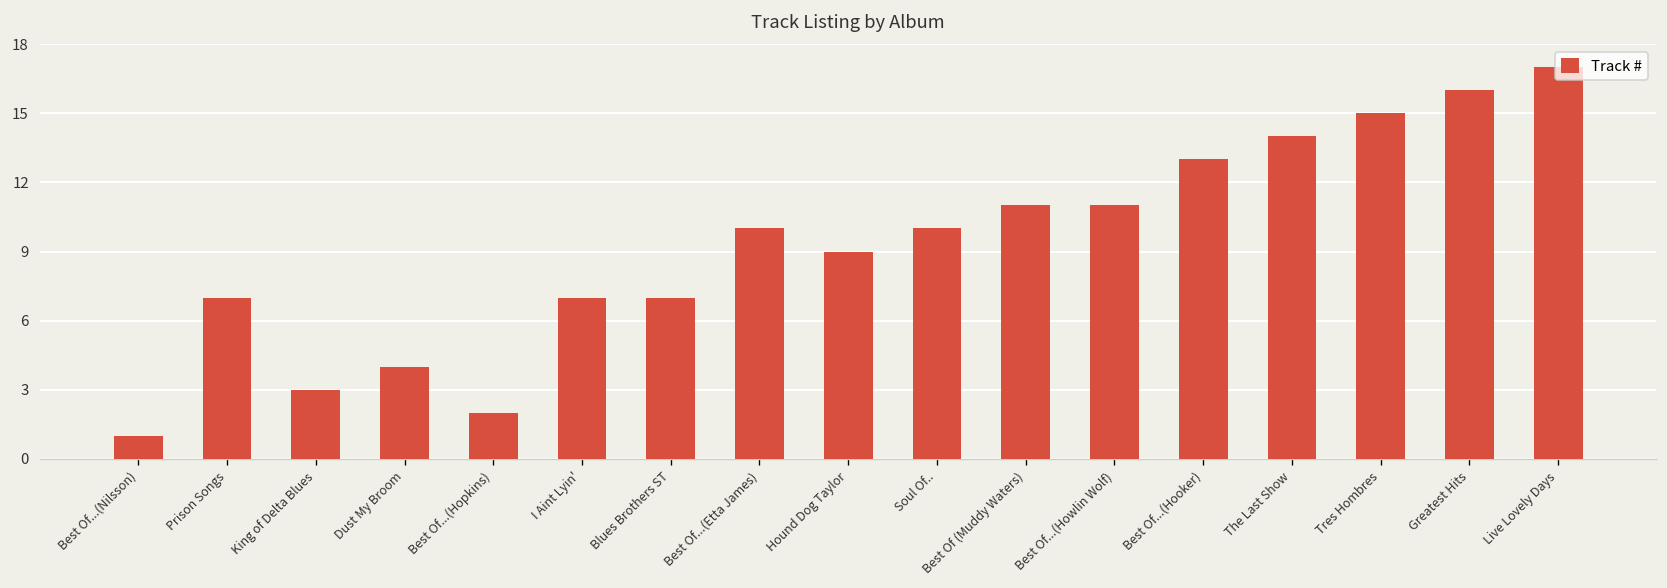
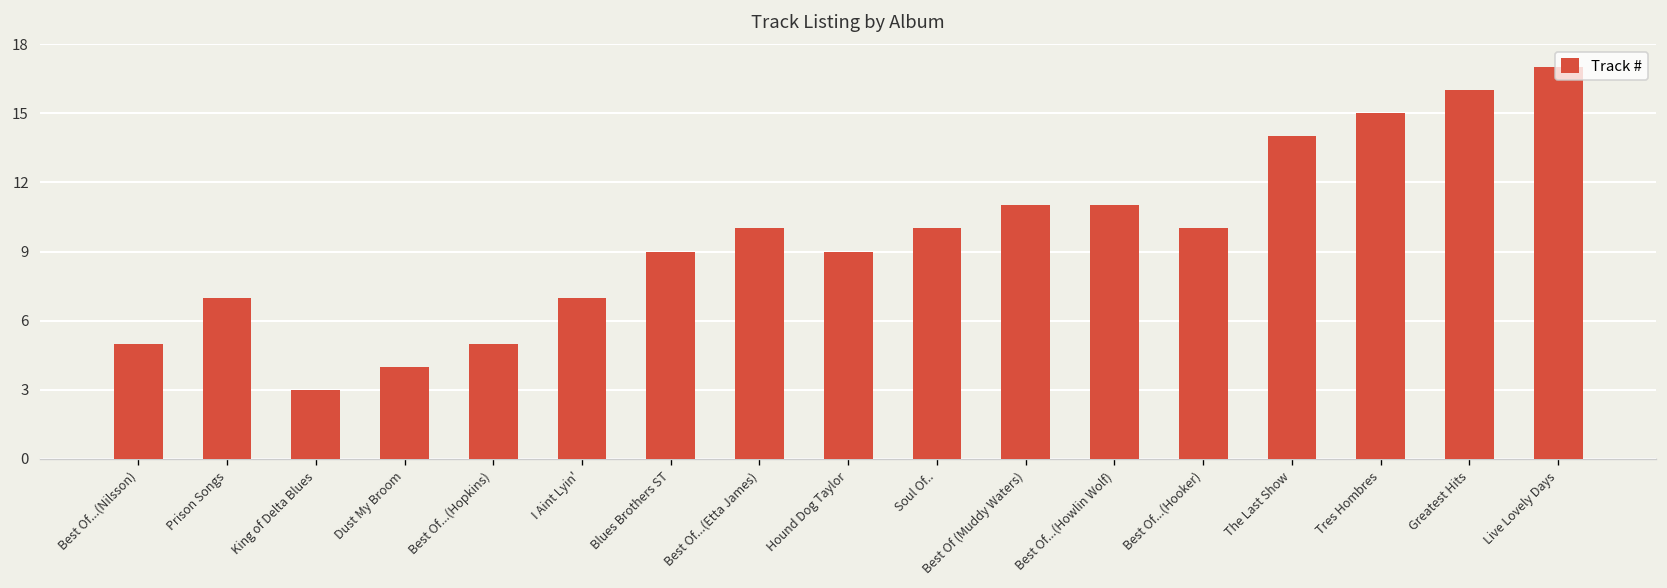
Best Of...(Nilsson): 1 -> 5
Best Of...(Hopkins): 2 -> 5
Blues Brothers ST: 7 -> 9
Best Of...(Hooker): 13 -> 10
